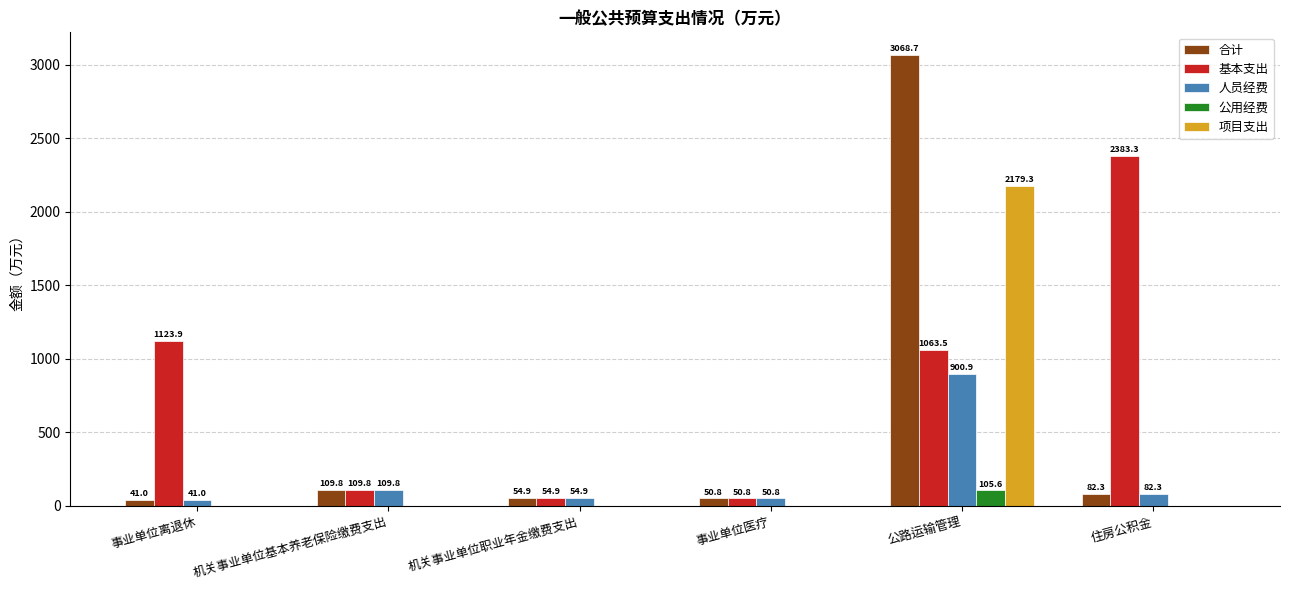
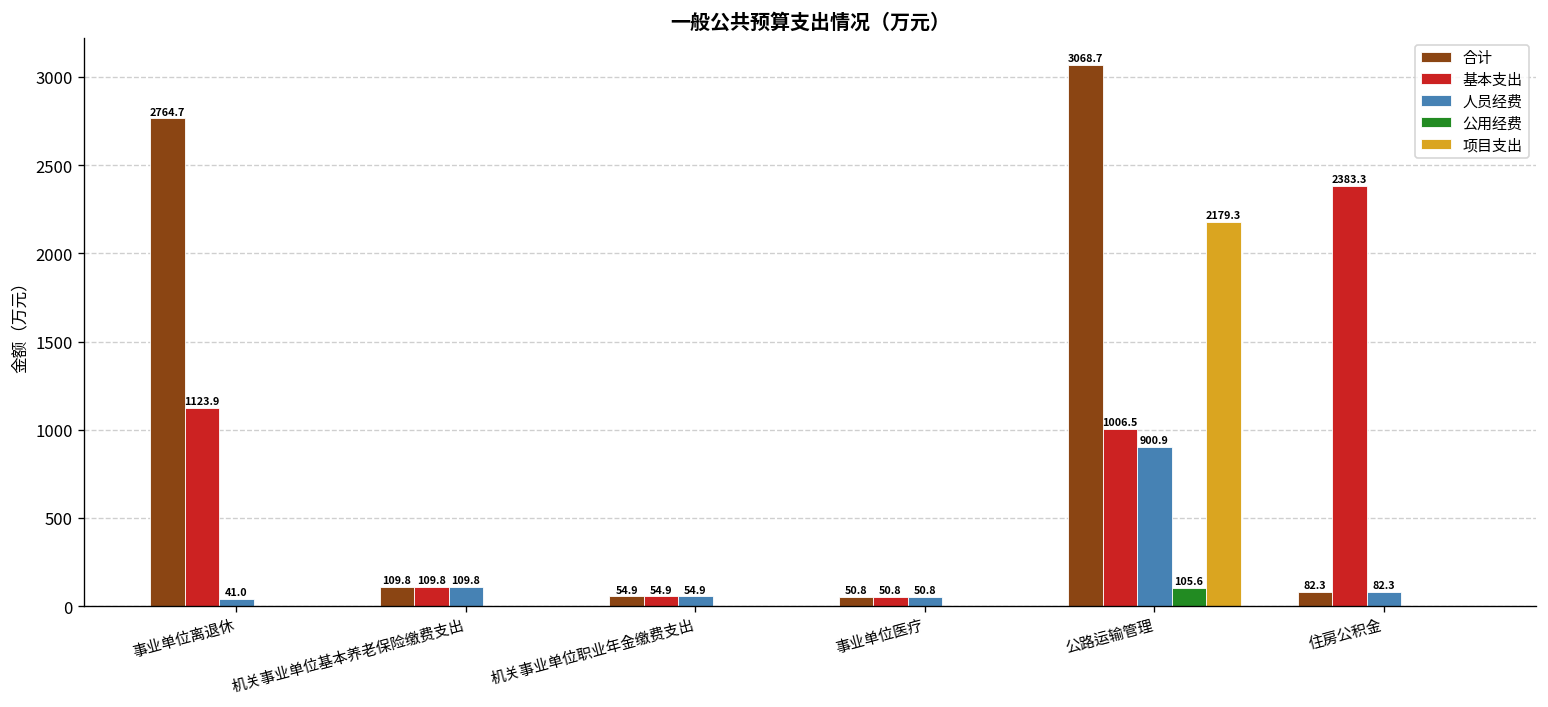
合计, 事业单位离退休: 41.0 -> 2764.7
基本支出, 公路运输管理: 1063.5 -> 1006.5
